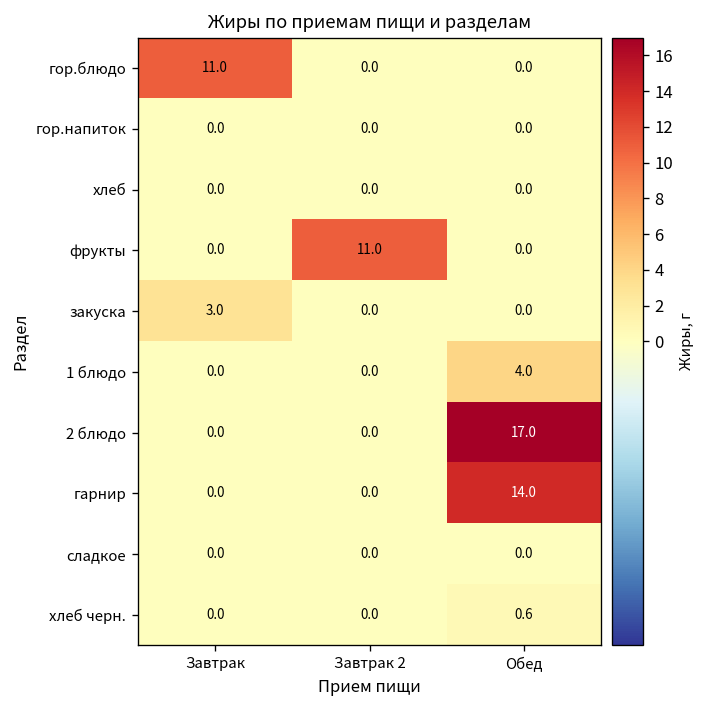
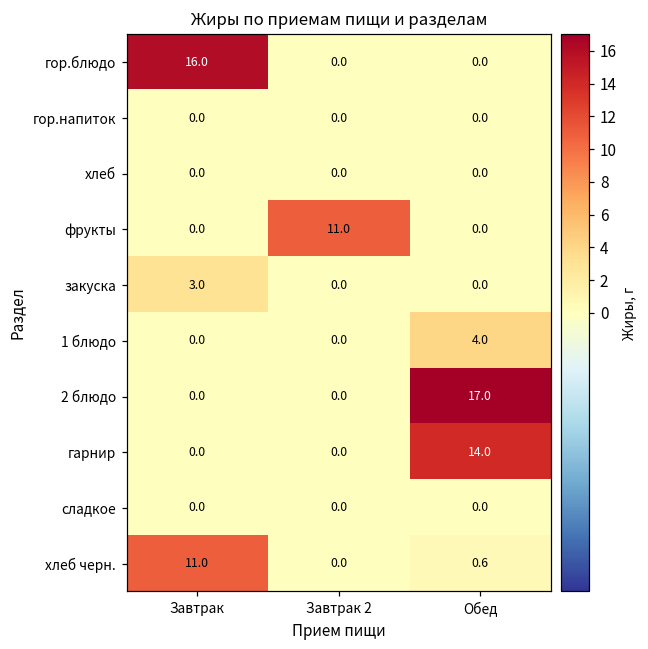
гор.блюдо, Завтрак: 11.0 -> 16.0
хлеб черн., Завтрак: 0.0 -> 11.0
